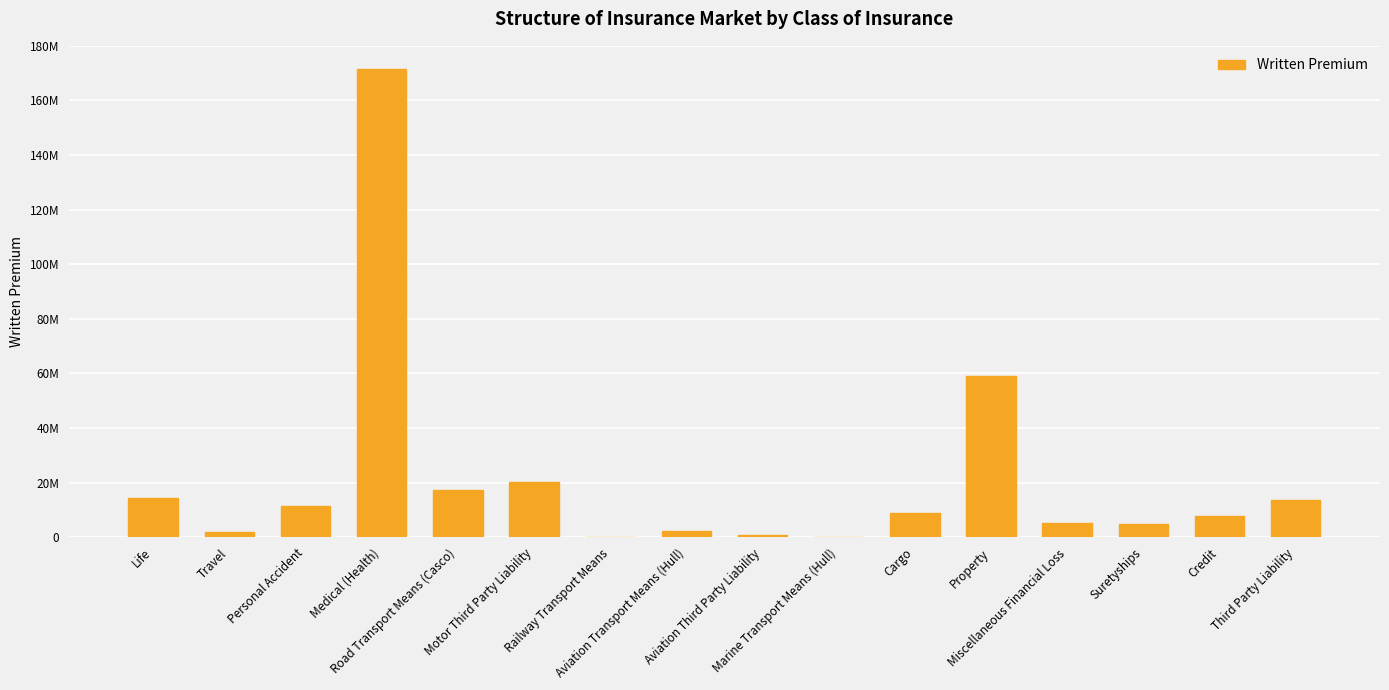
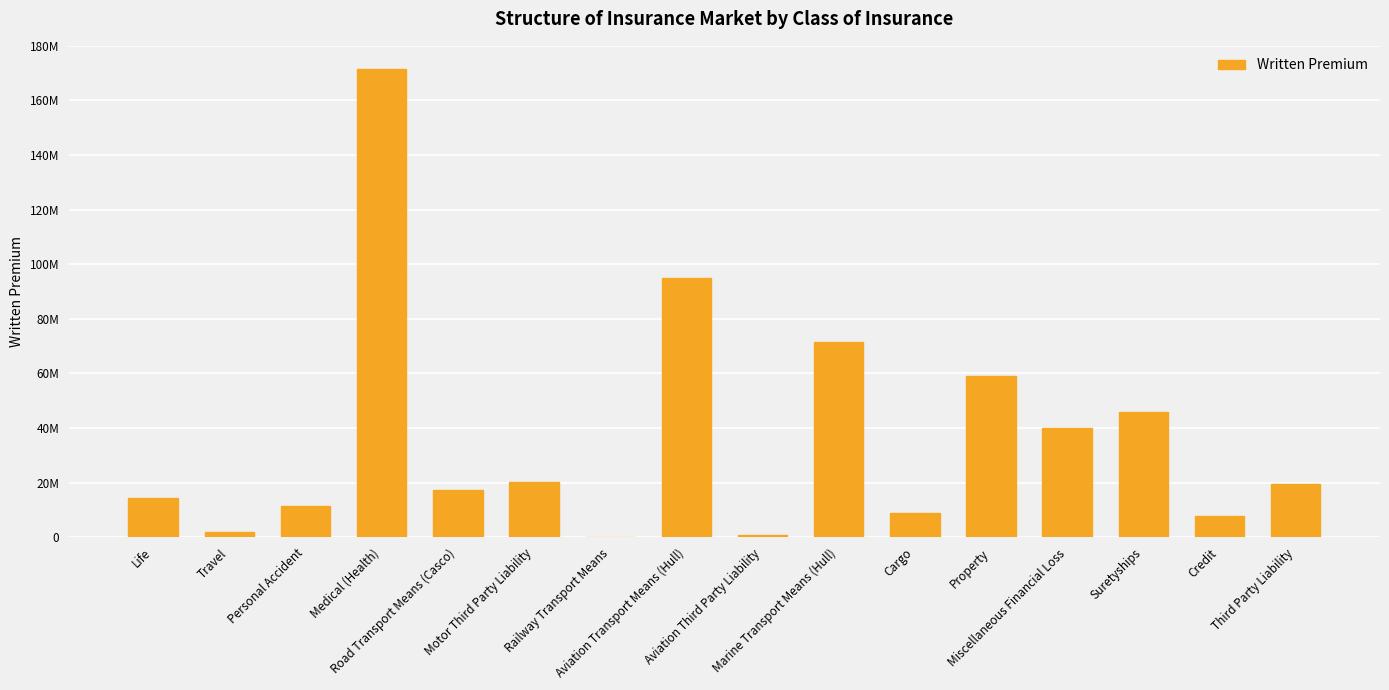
Aviation Transport Means (Hull): 2000000 -> 95000000
Marine Transport Means (Hull): 0 -> 72000000
Miscellaneous Financial Loss: 5000000 -> 40000000
Suretyships: 5000000 -> 46000000
Third Party Liability: 14000000 -> 19000000
